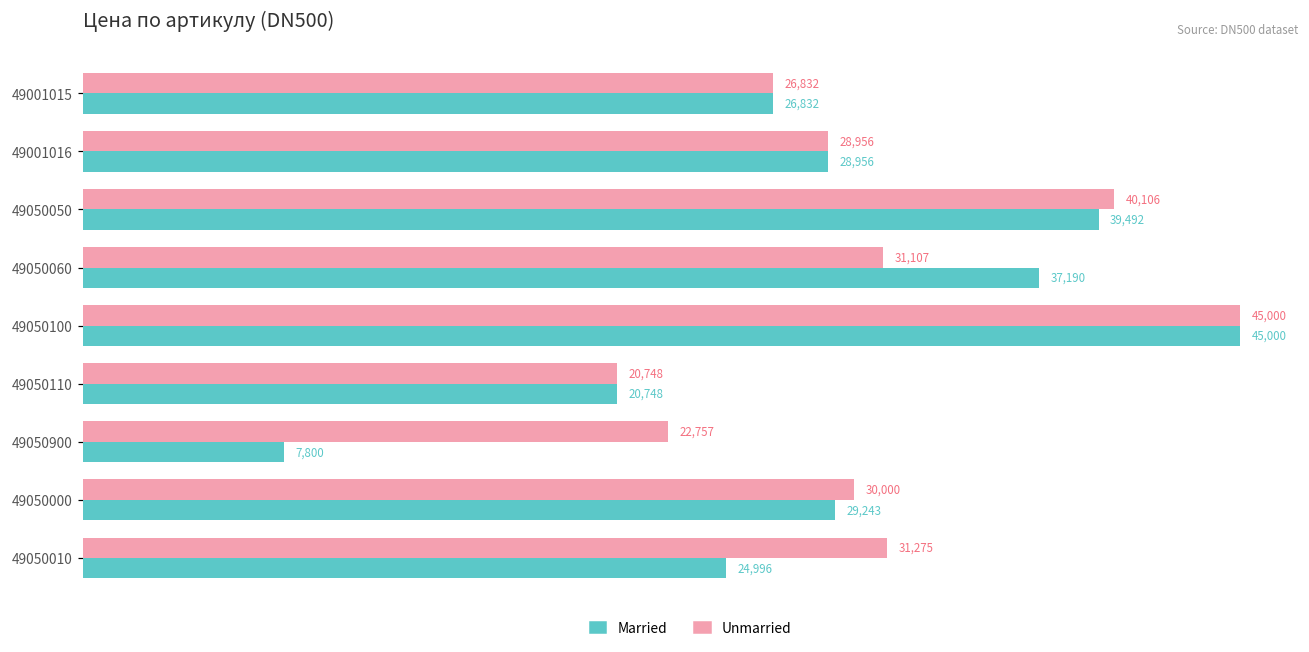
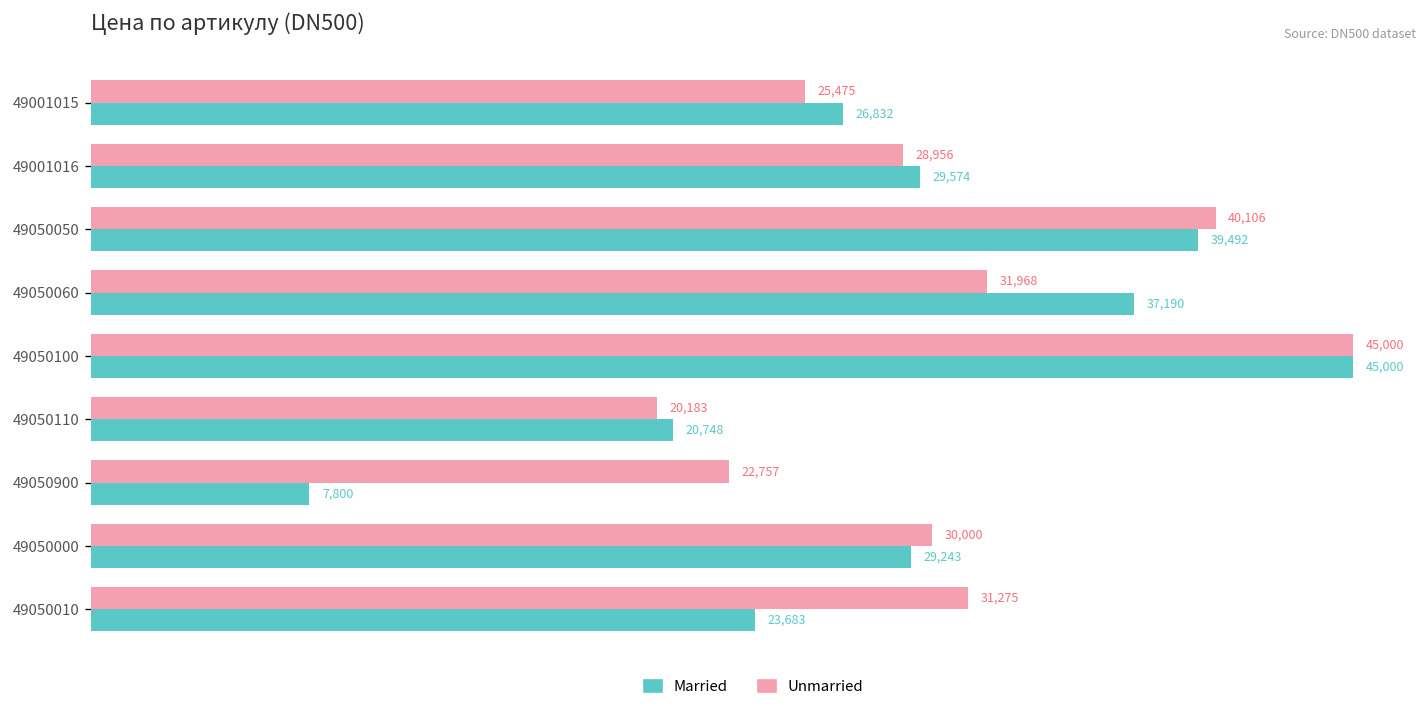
Unmarried, 49001015: 26,832 -> 25,475
Married, 49001016: 28,956 -> 29,574
Unmarried, 49050060: 31,107 -> 31,968
Unmarried, 49050110: 20,748 -> 20,183
Married, 49050010: 24,996 -> 23,683
